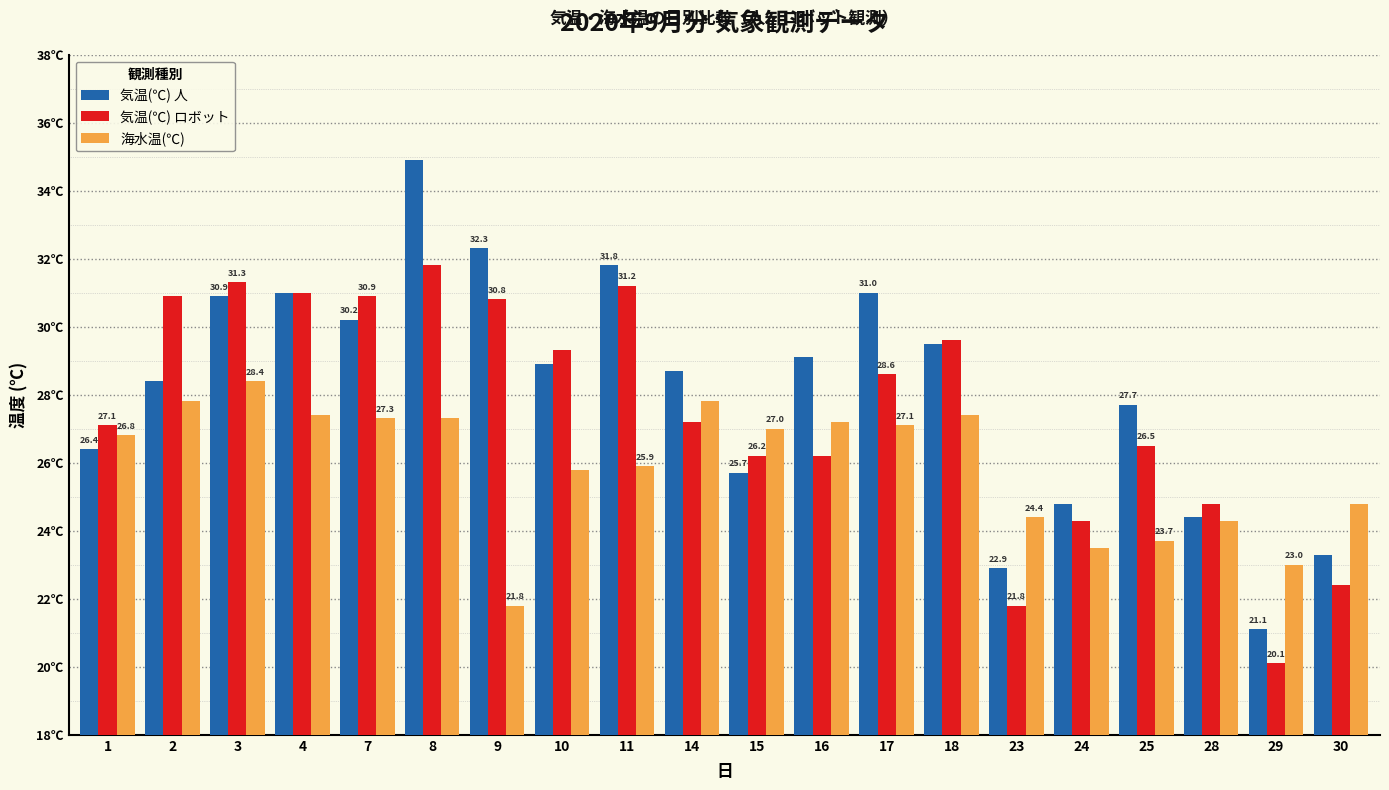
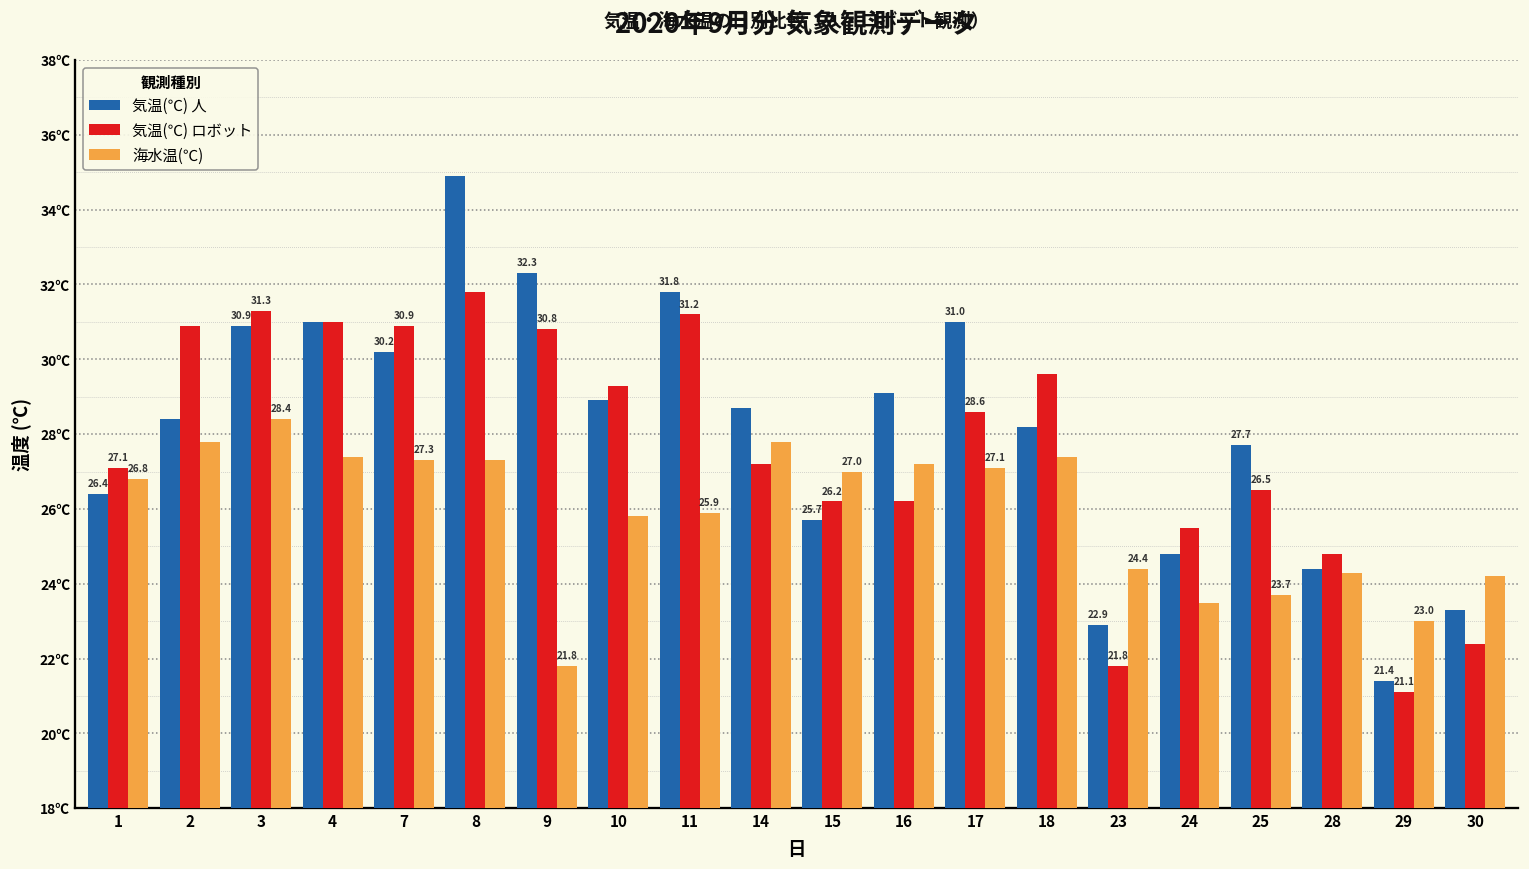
気温(℃) 人, 18: 29.5℃ -> 28.2℃
気温(℃) ロボット, 24: 24.3℃ -> 25.5℃
気温(℃) 人, 29: 21.1 -> 21.4
気温(℃) ロボット, 29: 20.1 -> 21.1
海水温(℃), 30: 24.8℃ -> 24.2℃
